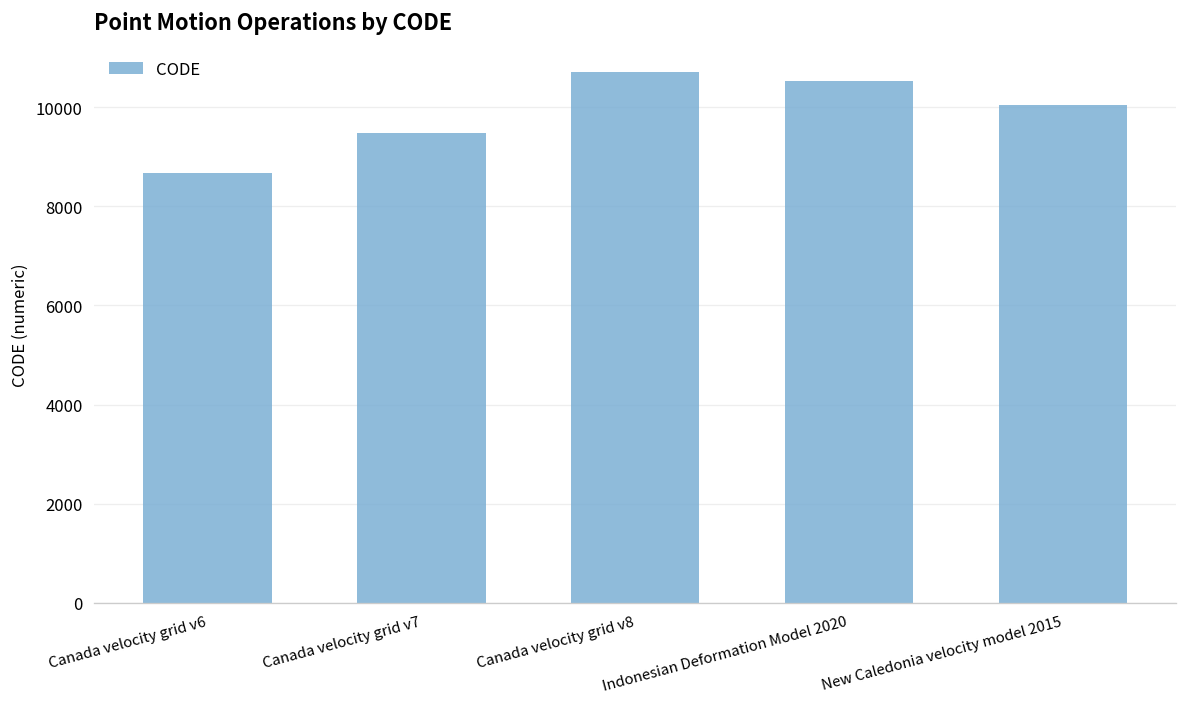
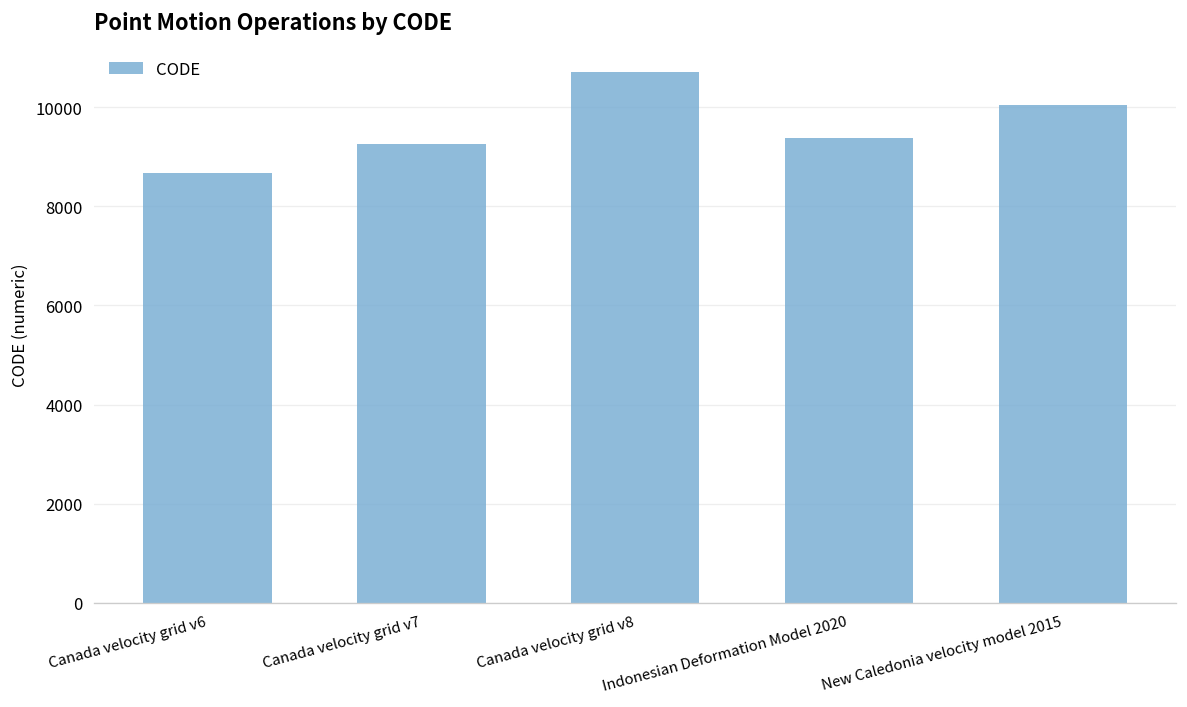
Canada velocity grid v7: 9500 -> 9300
Indonesian Deformation Model 2020: 10500 -> 9400
